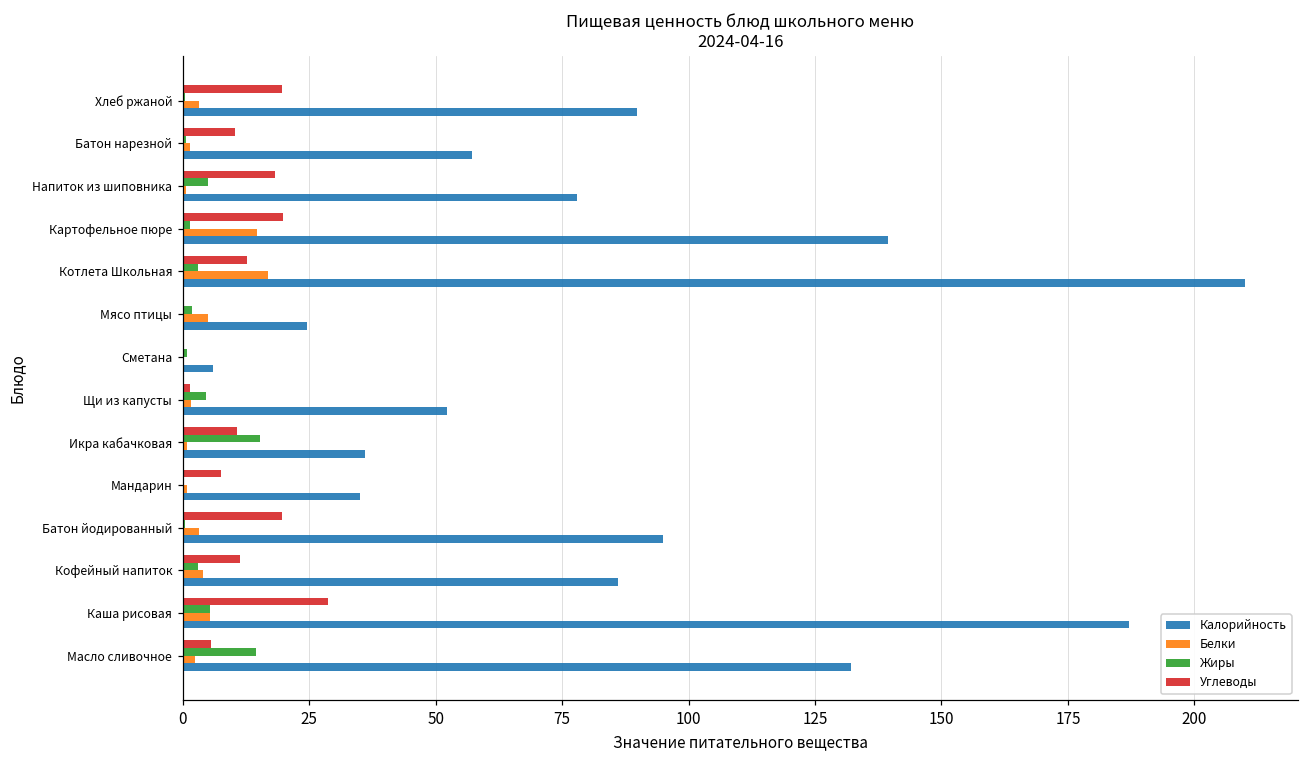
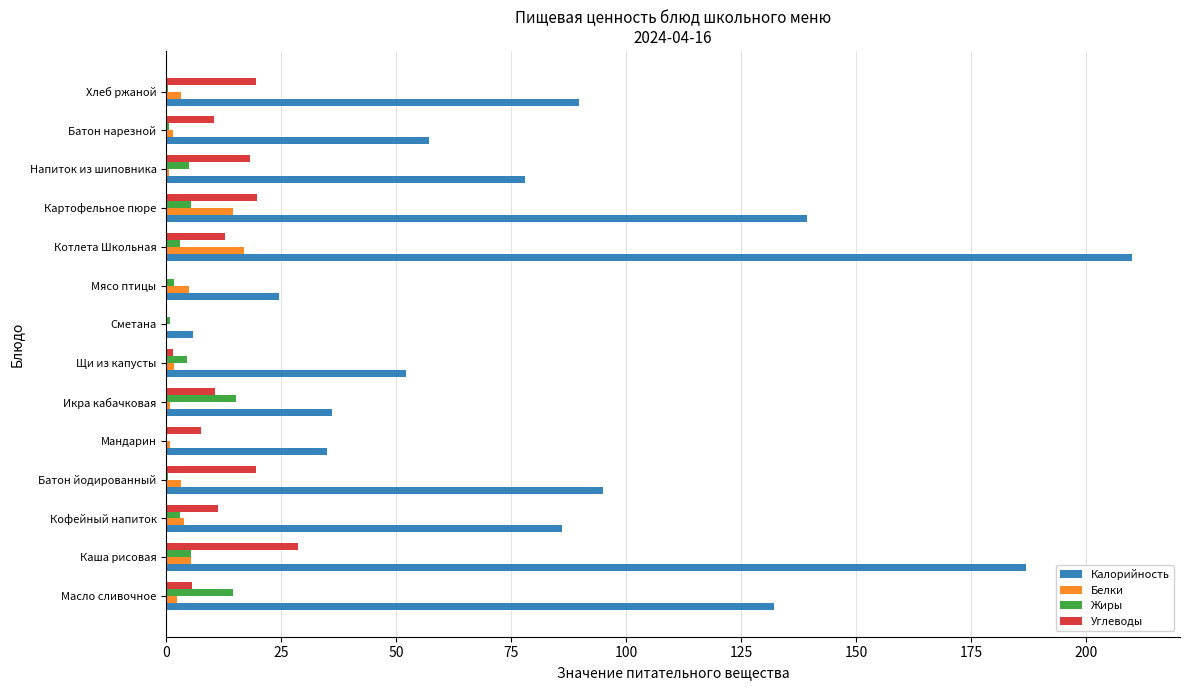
Жиры, Картофельное пюре: 1 -> 5
